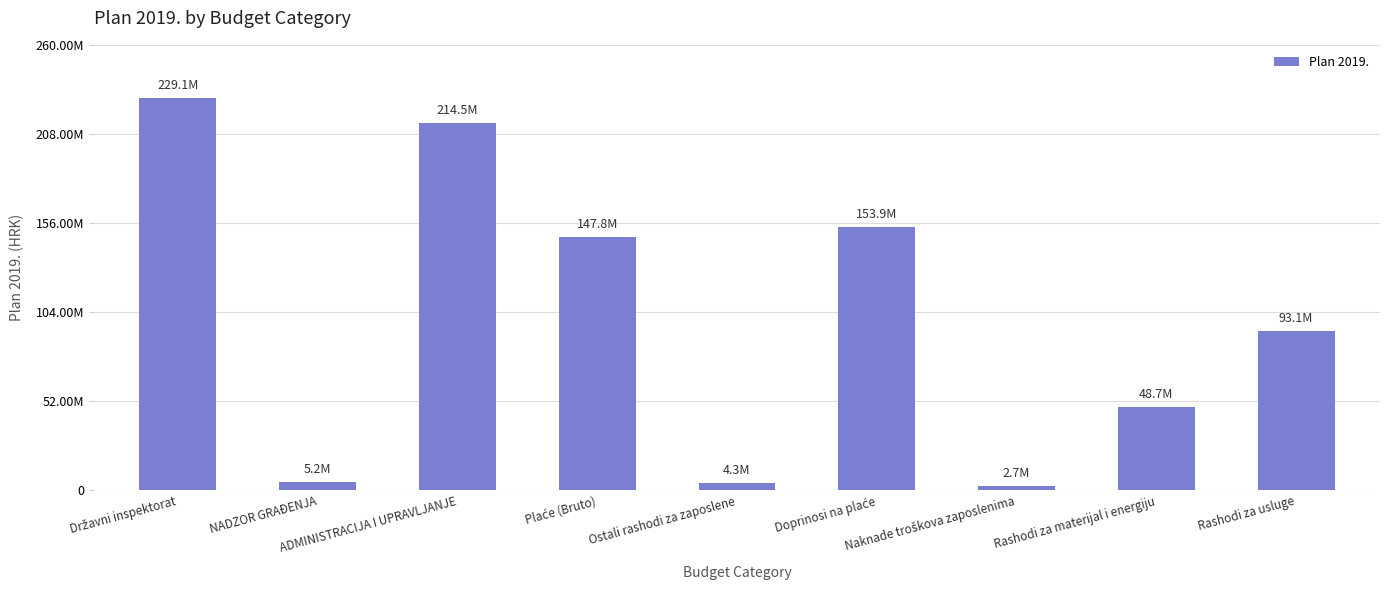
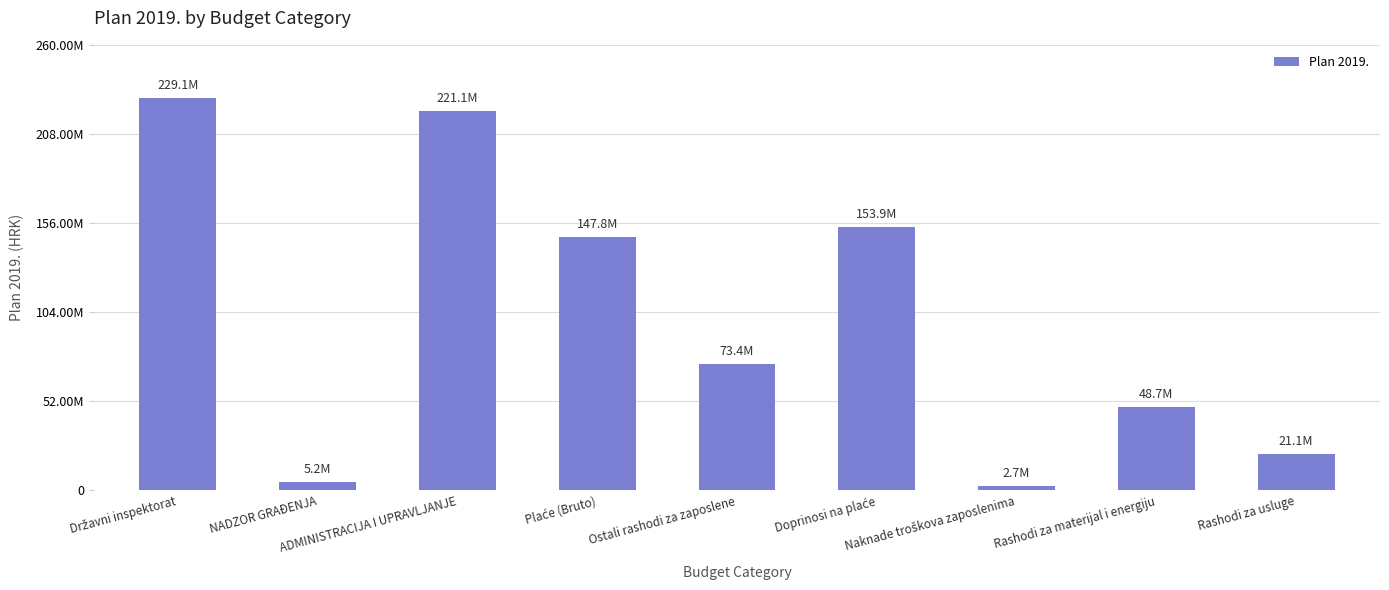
ADMINISTRACIJA I UPRAVLJANJE: 214.5M -> 221.1M
Ostali rashodi za zaposlene: 4.3M -> 73.4M
Rashodi za usluge: 93.1M -> 21.1M
